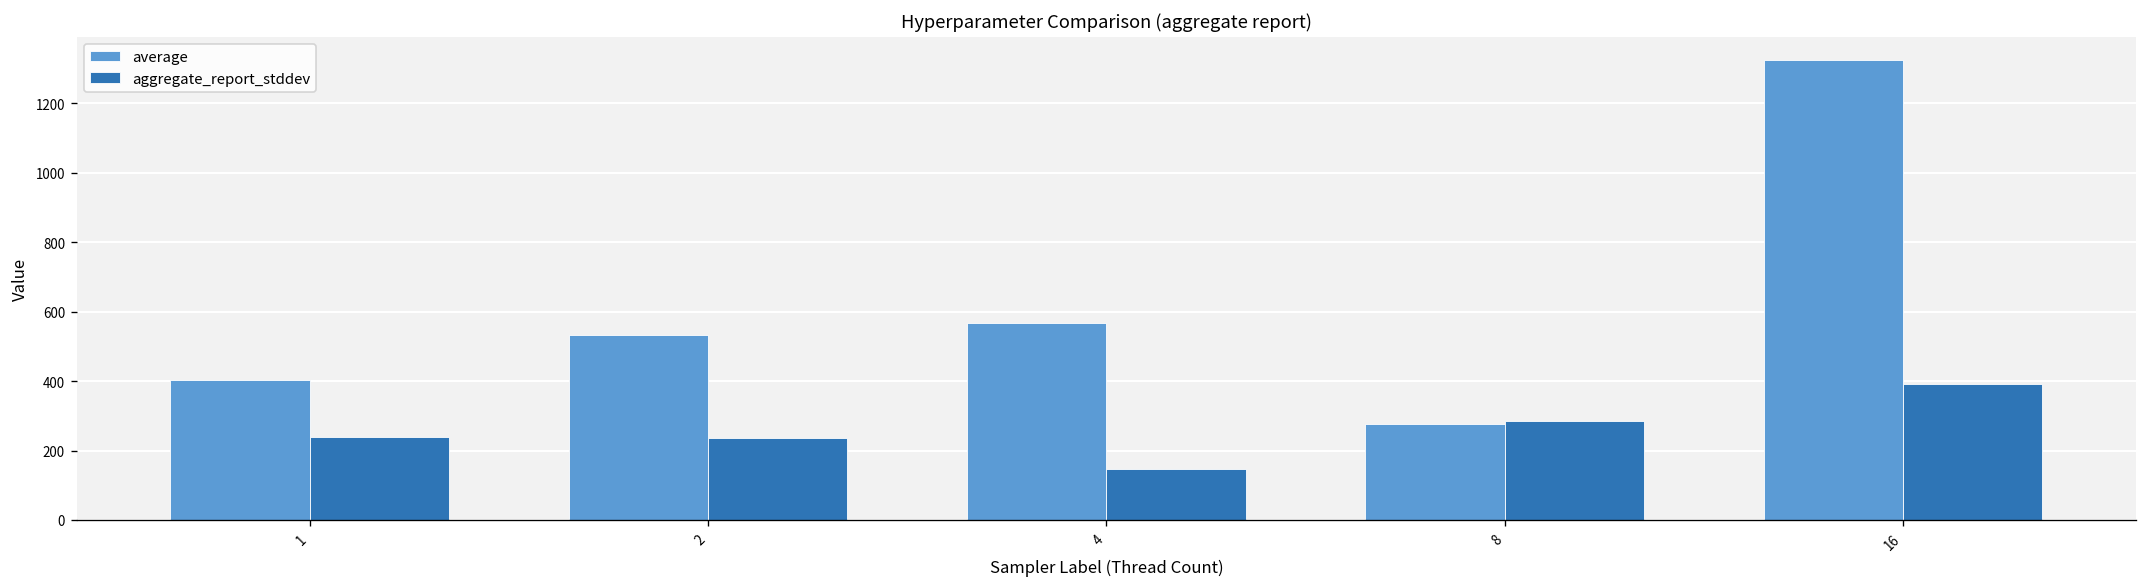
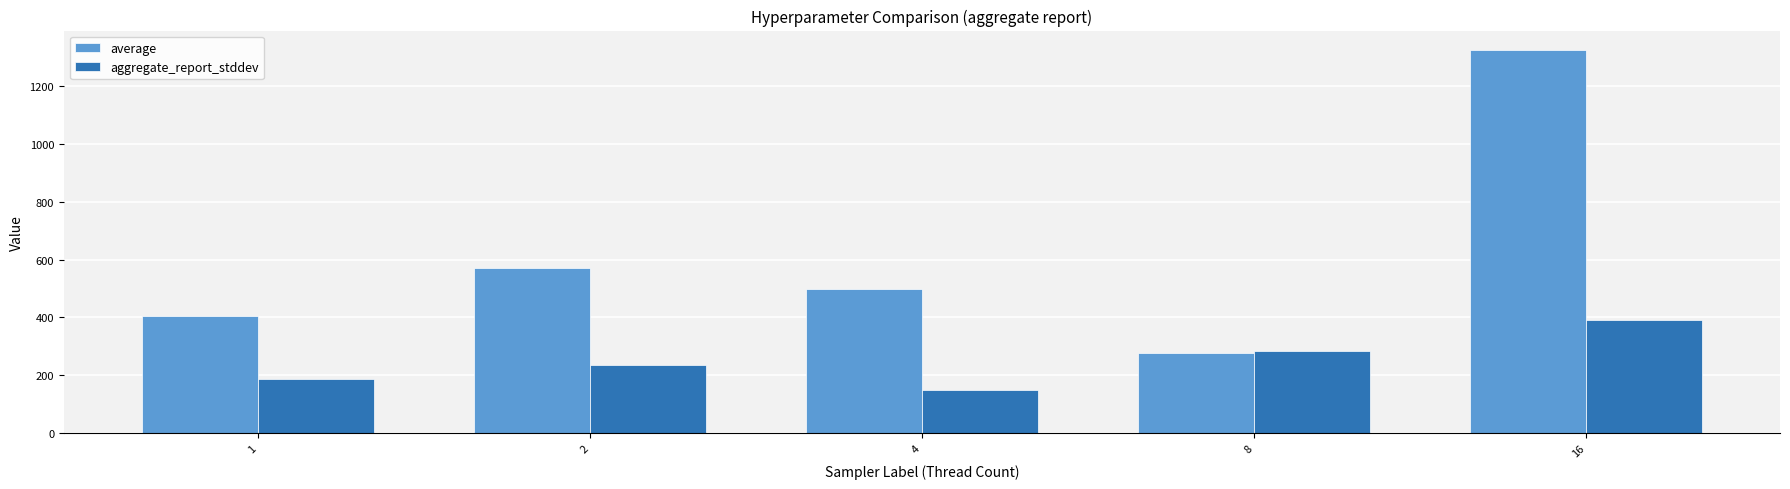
aggregate_report_stddev, 1: 240 -> 190
average, 2: 530 -> 570
average, 4: 570 -> 500
